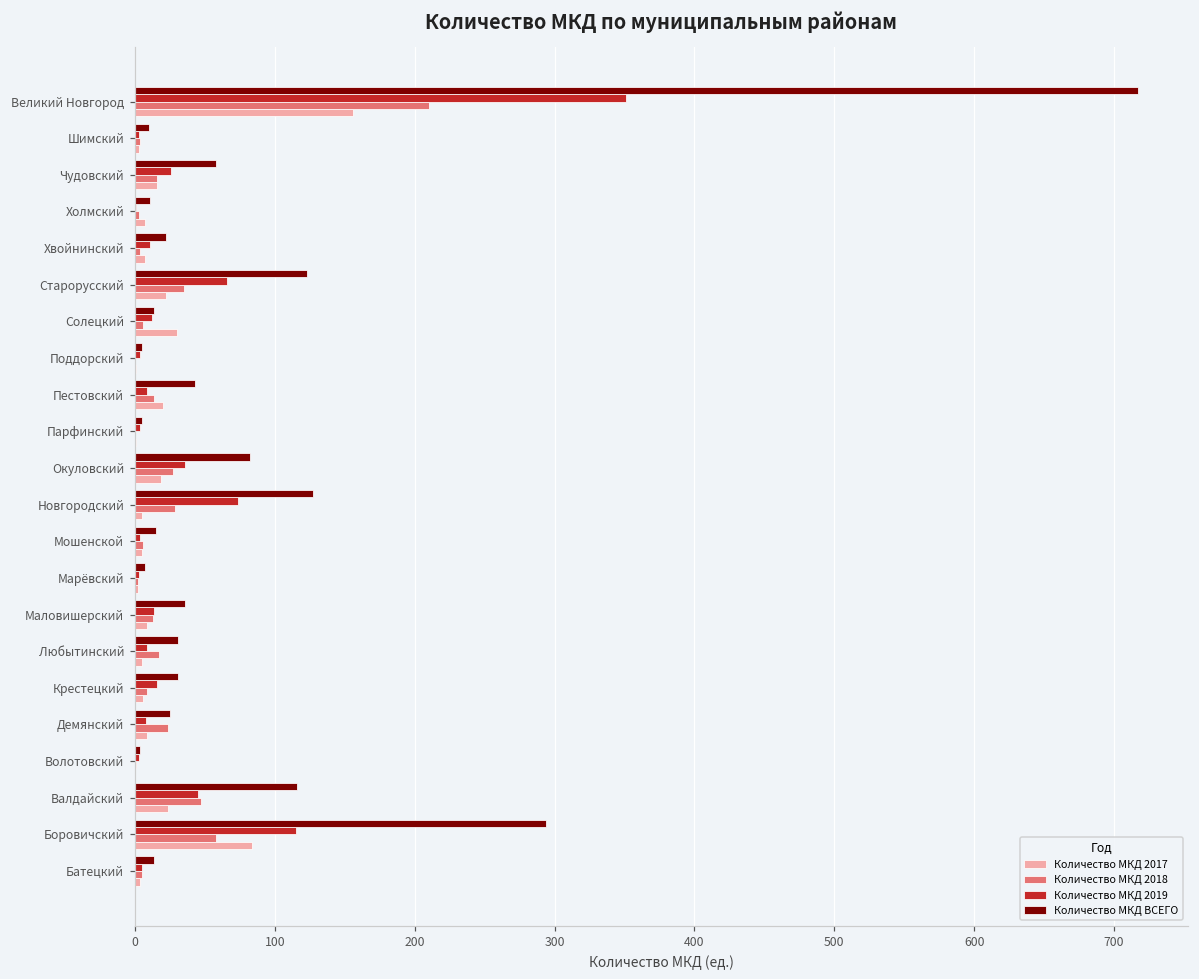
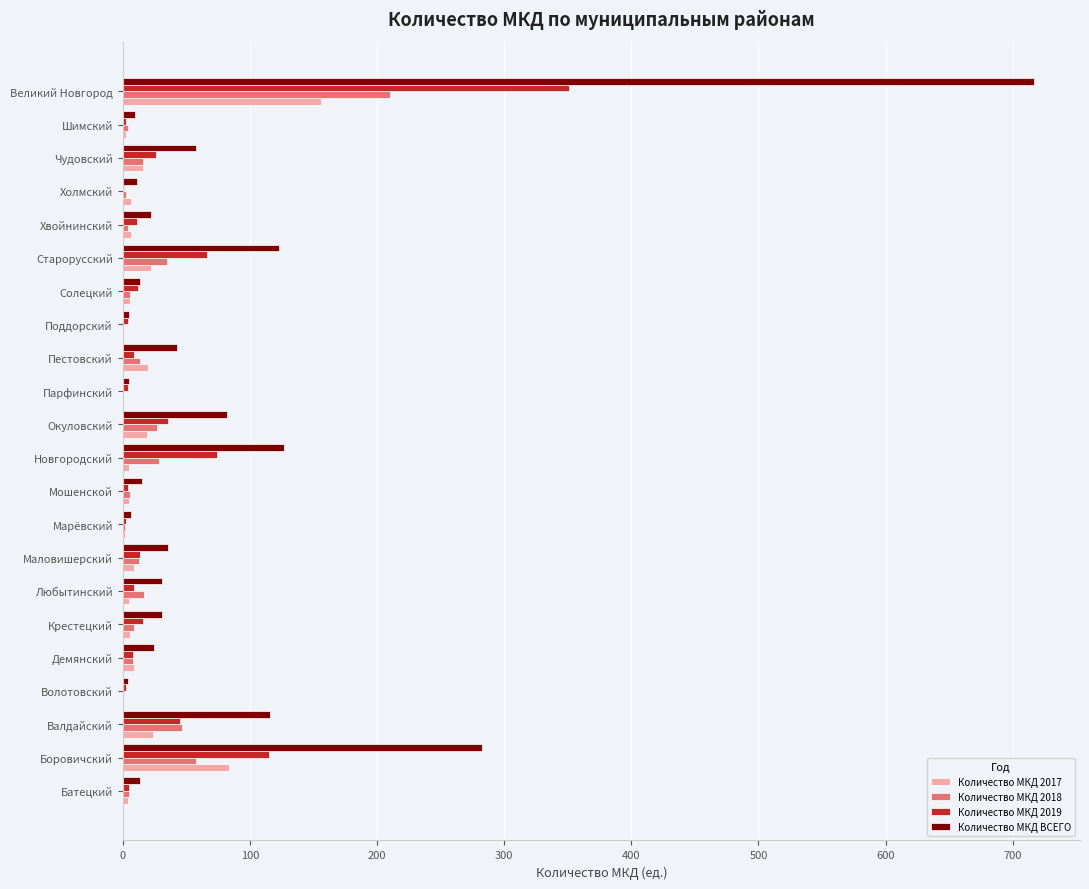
Количество МКД 2017, Солецкий: 30 -> 6
Количество МКД 2018, Демянский: 24 -> 8
Количество МКД ВСЕГО, Боровичский: 294 -> 283
